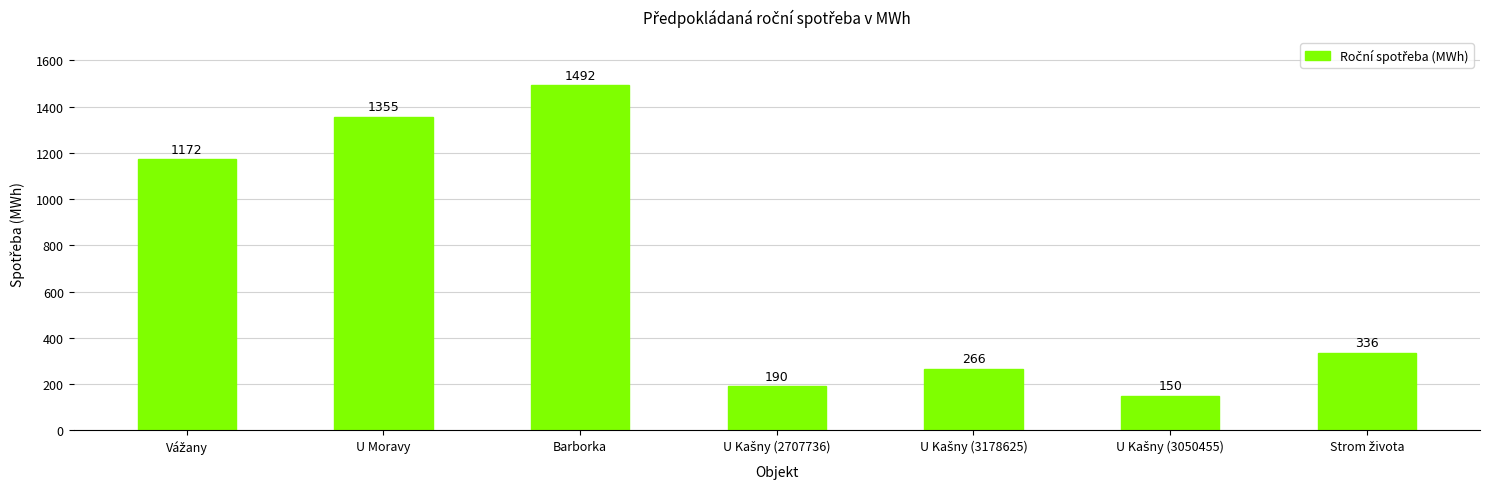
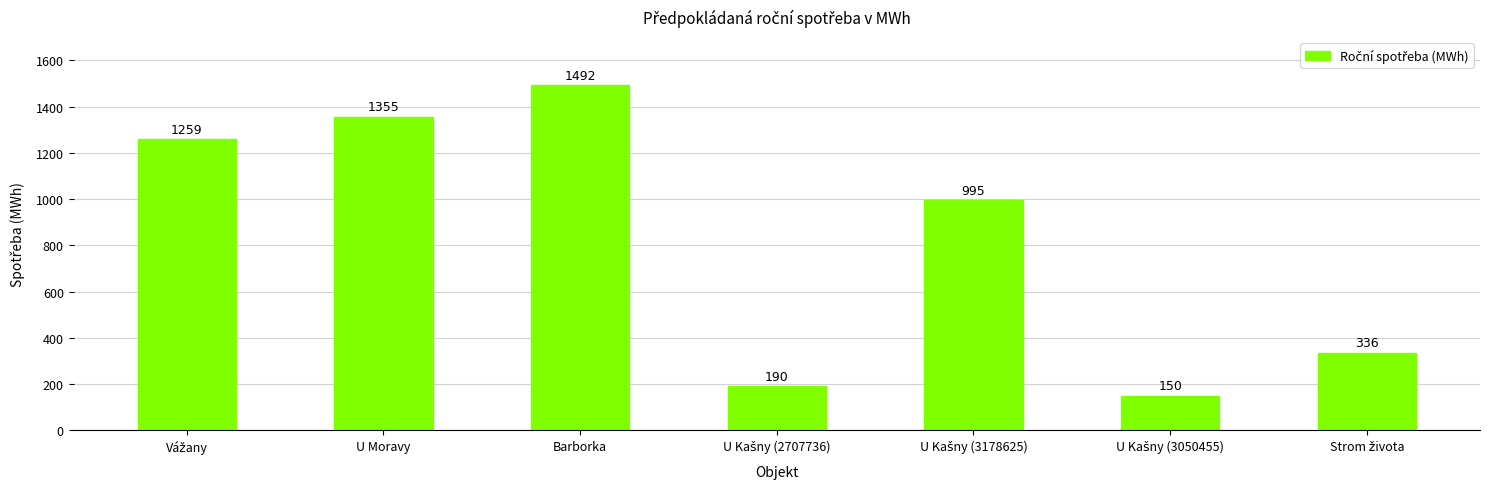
Vážany: 1172 -> 1259
U Kašny (3178625): 266 -> 995
